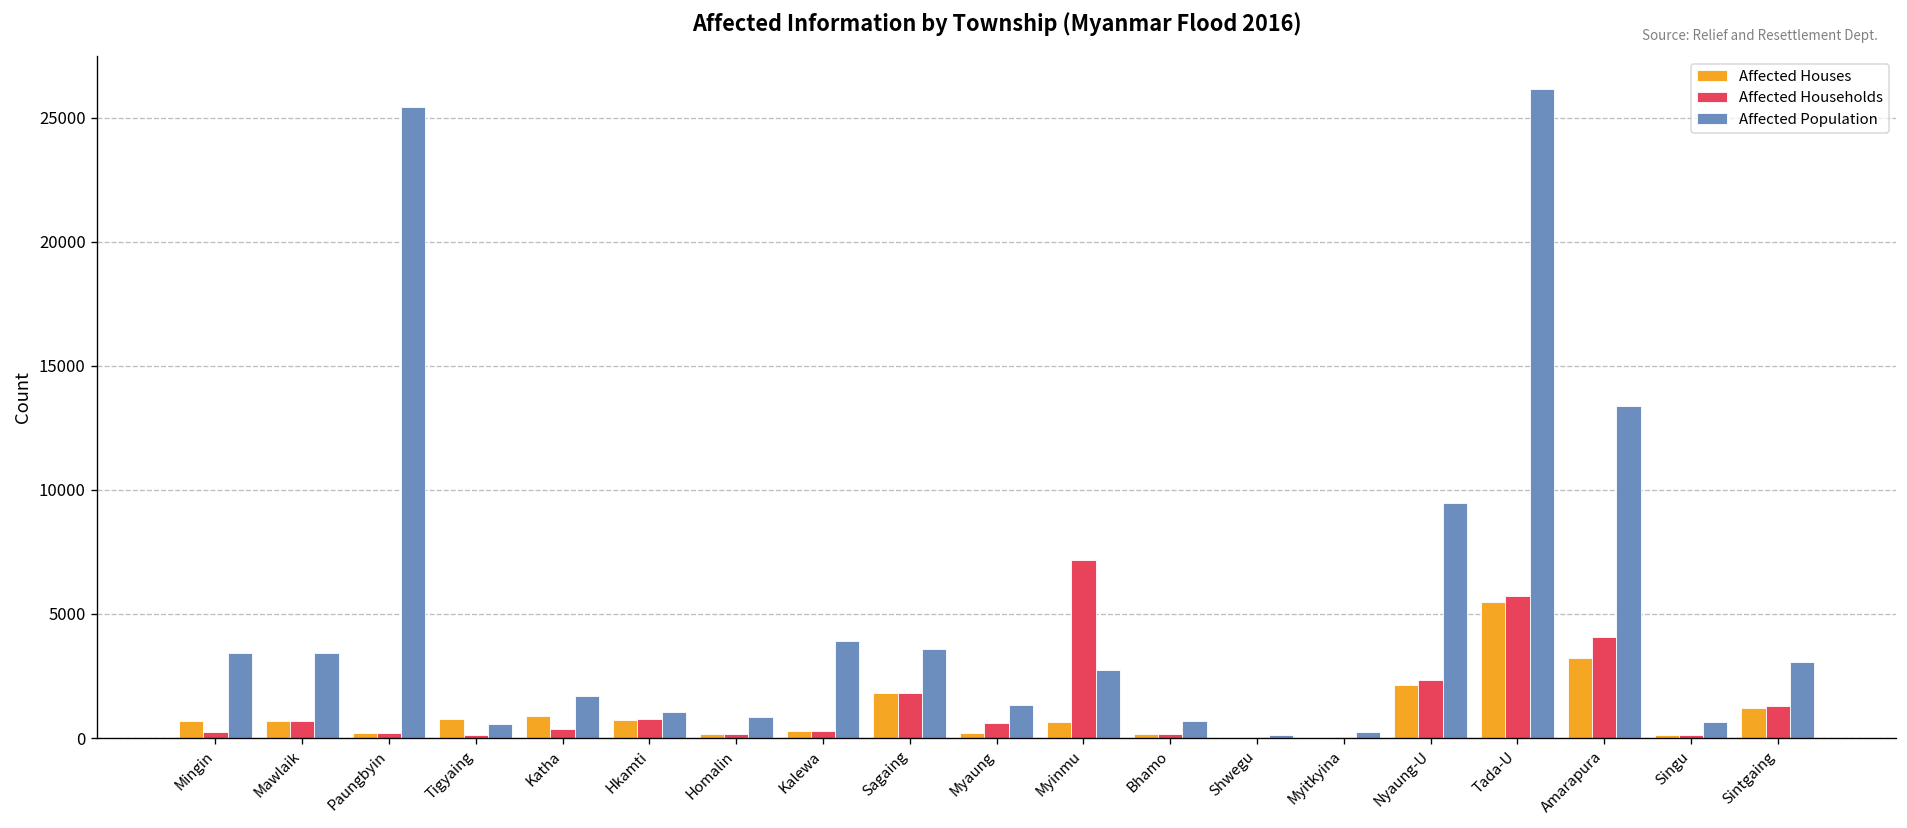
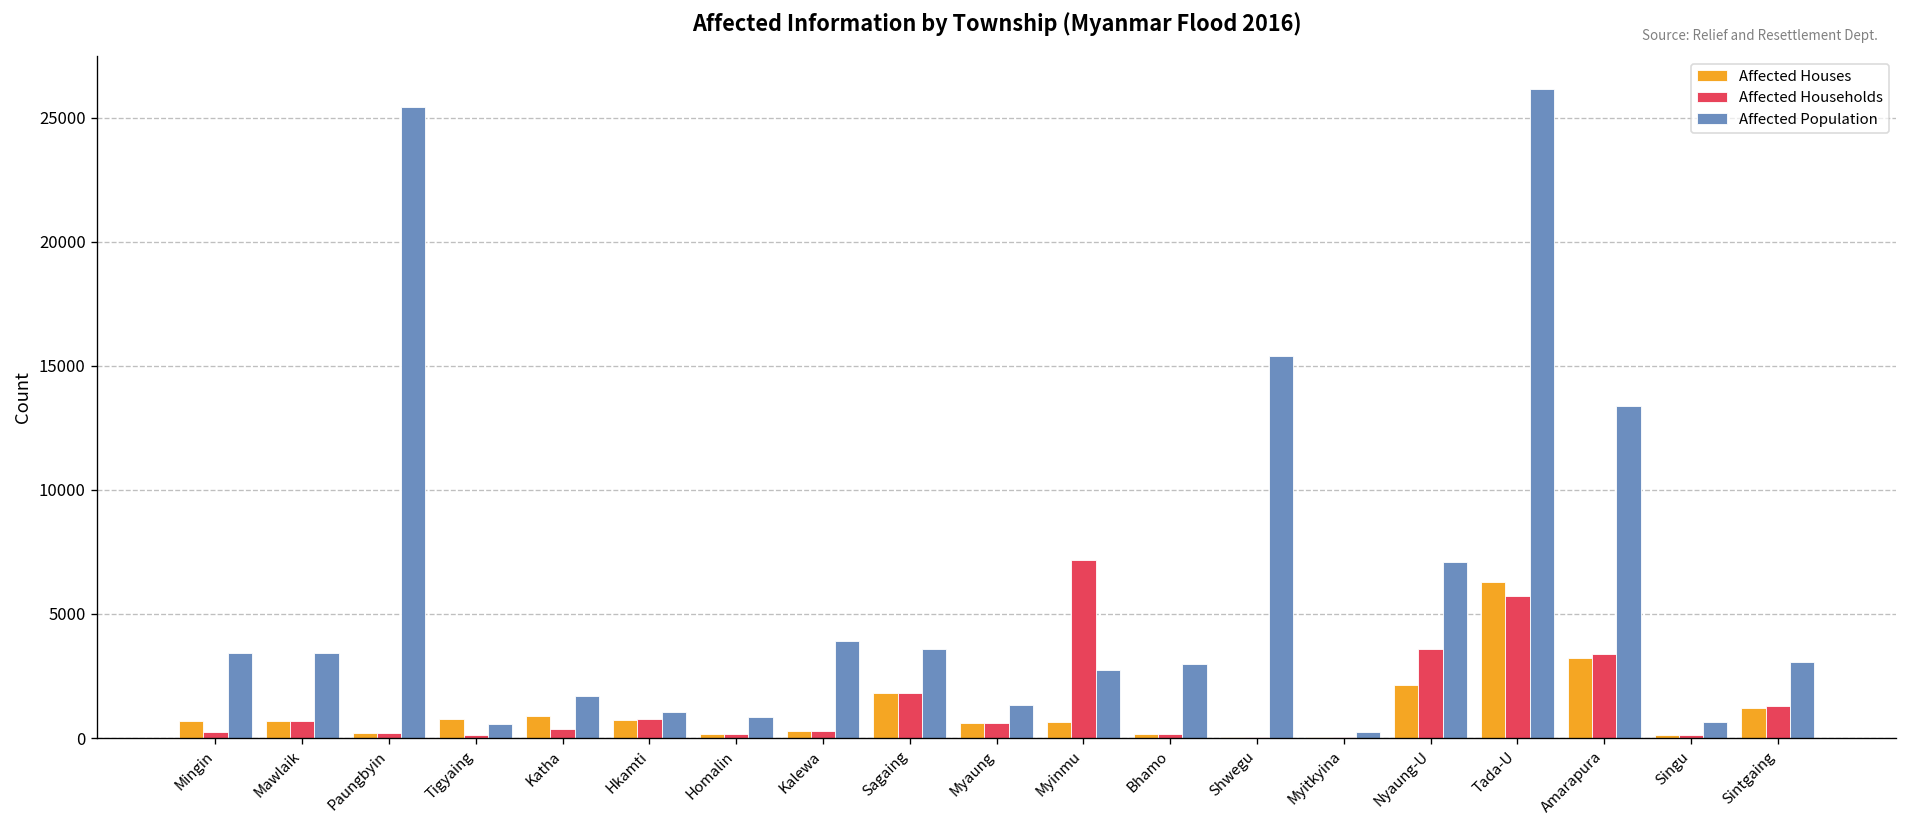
Affected Houses, Myaung: 200 -> 600
Affected Population, Bhamo: 700 -> 3000
Affected Population, Shwegu: 100 -> 15400
Affected Households, Nyaung-U: 2300 -> 3600
Affected Population, Nyaung-U: 9500 -> 7100
Affected Houses, Tada-U: 5500 -> 6300
Affected Households, Amarapura: 4100 -> 3400
